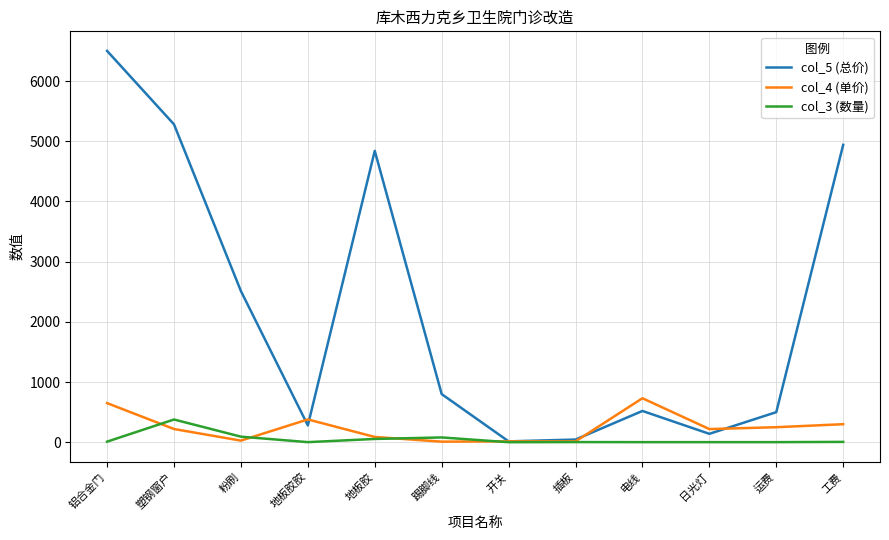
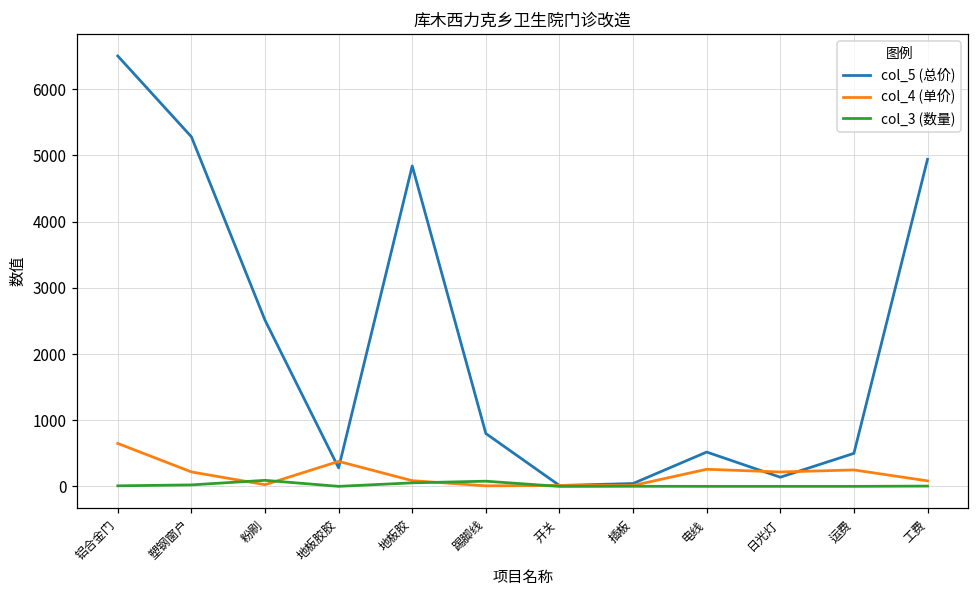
col_3 (数量), 塑钢窗户: 400 -> 0
col_4 (单价), 电线: 700 -> 300
col_4 (单价), 工费: 300 -> 100
